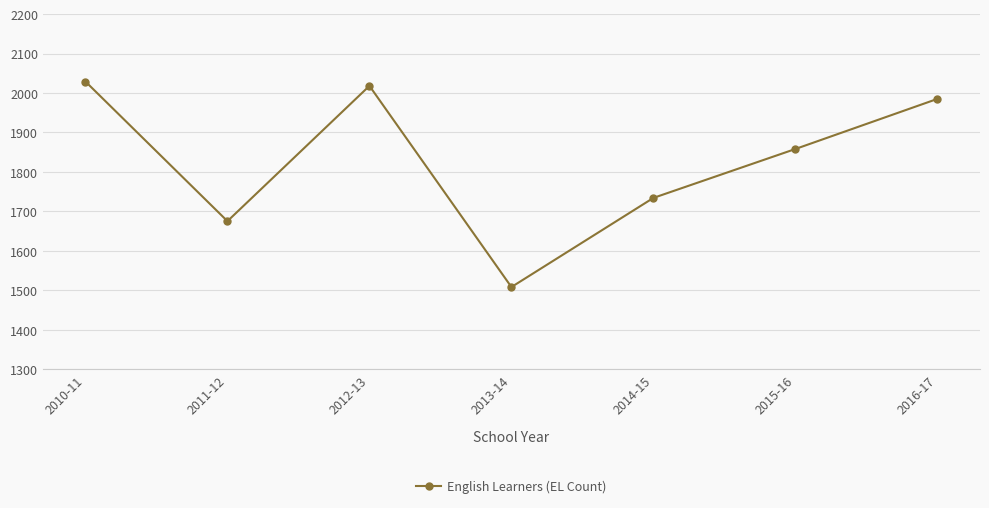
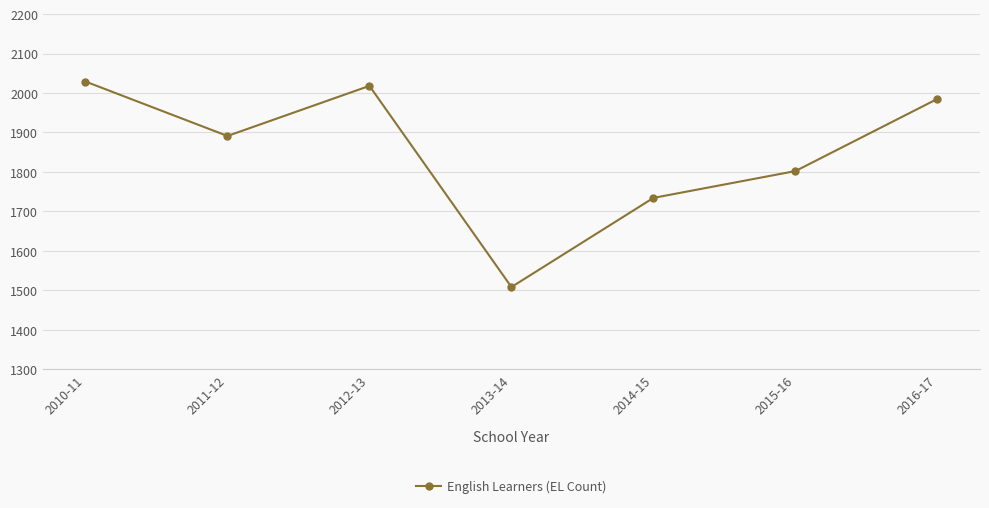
2011-12: 1680 -> 1890
2015-16: 1860 -> 1800
